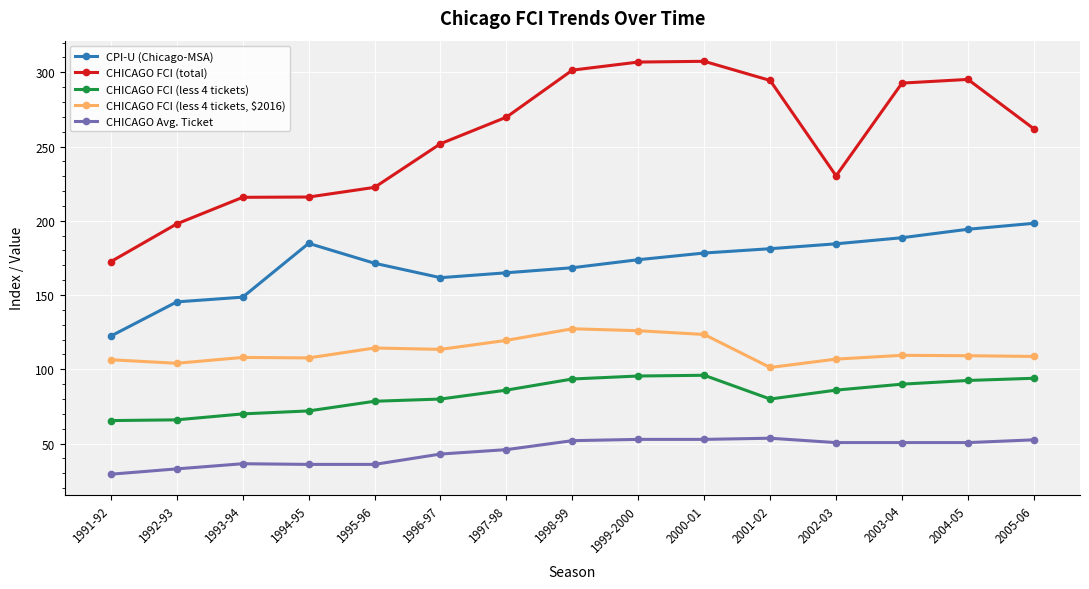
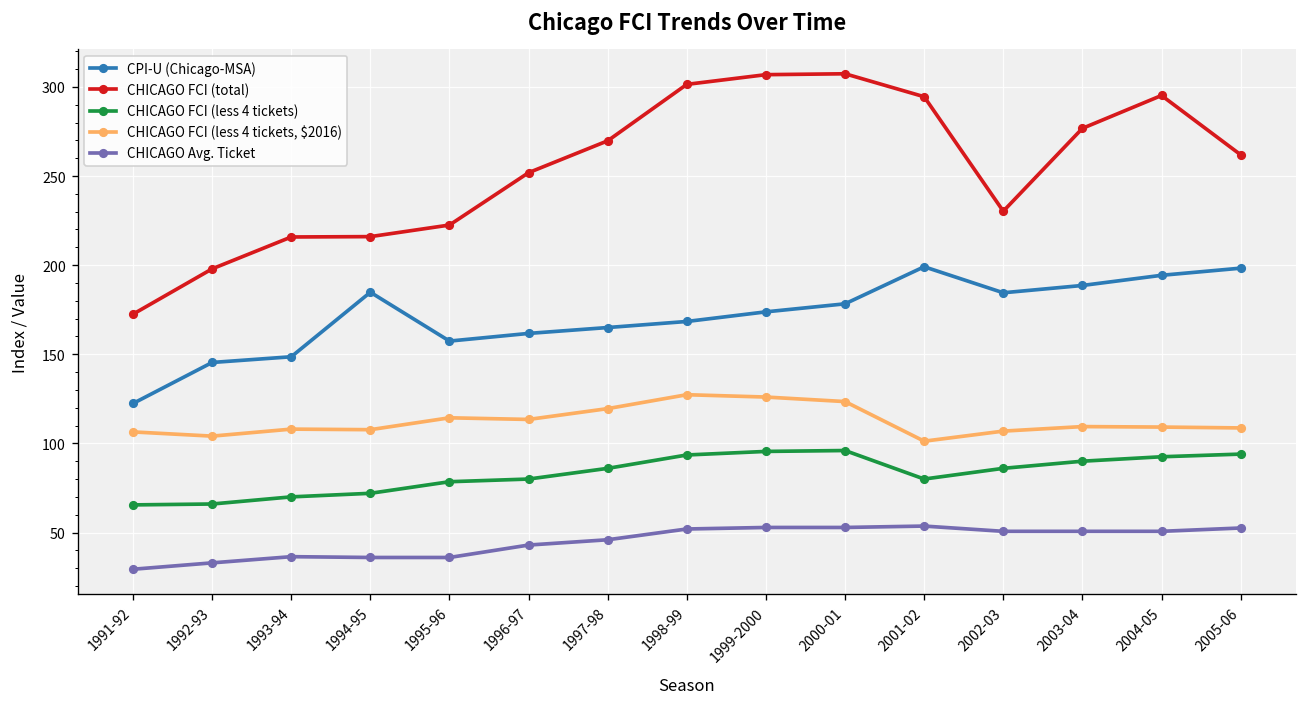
CPI-U (Chicago-MSA), 1995-96: 171 -> 157
CPI-U (Chicago-MSA), 2001-02: 181 -> 199
CHICAGO FCI (total), 2003-04: 293 -> 277
